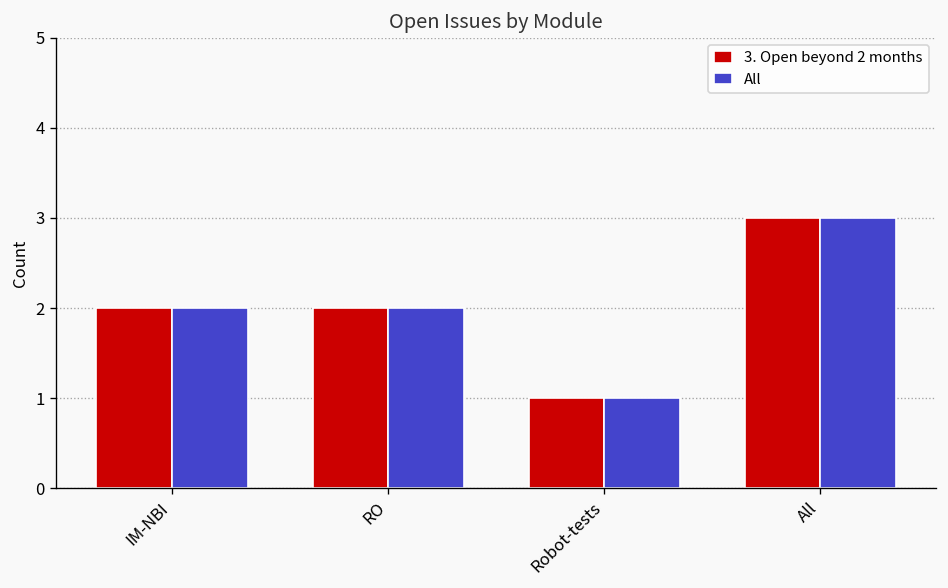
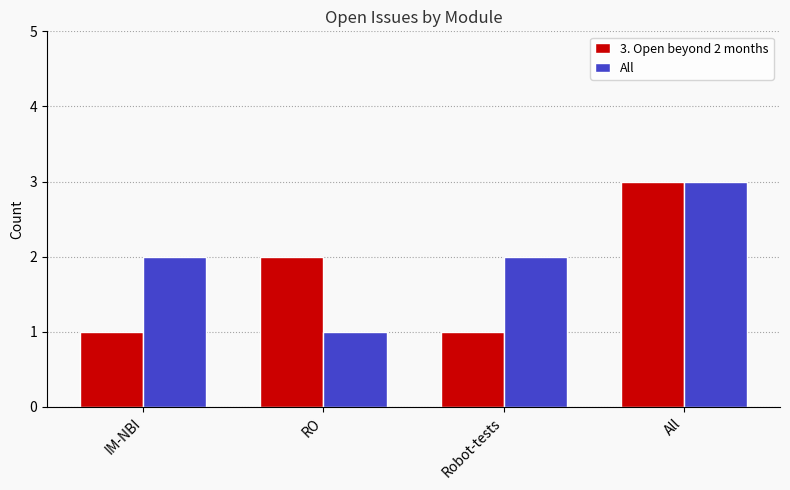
3. Open beyond 2 months, IM-NBI: 2 -> 1
All, RO: 2 -> 1
All, Robot-tests: 1 -> 2
